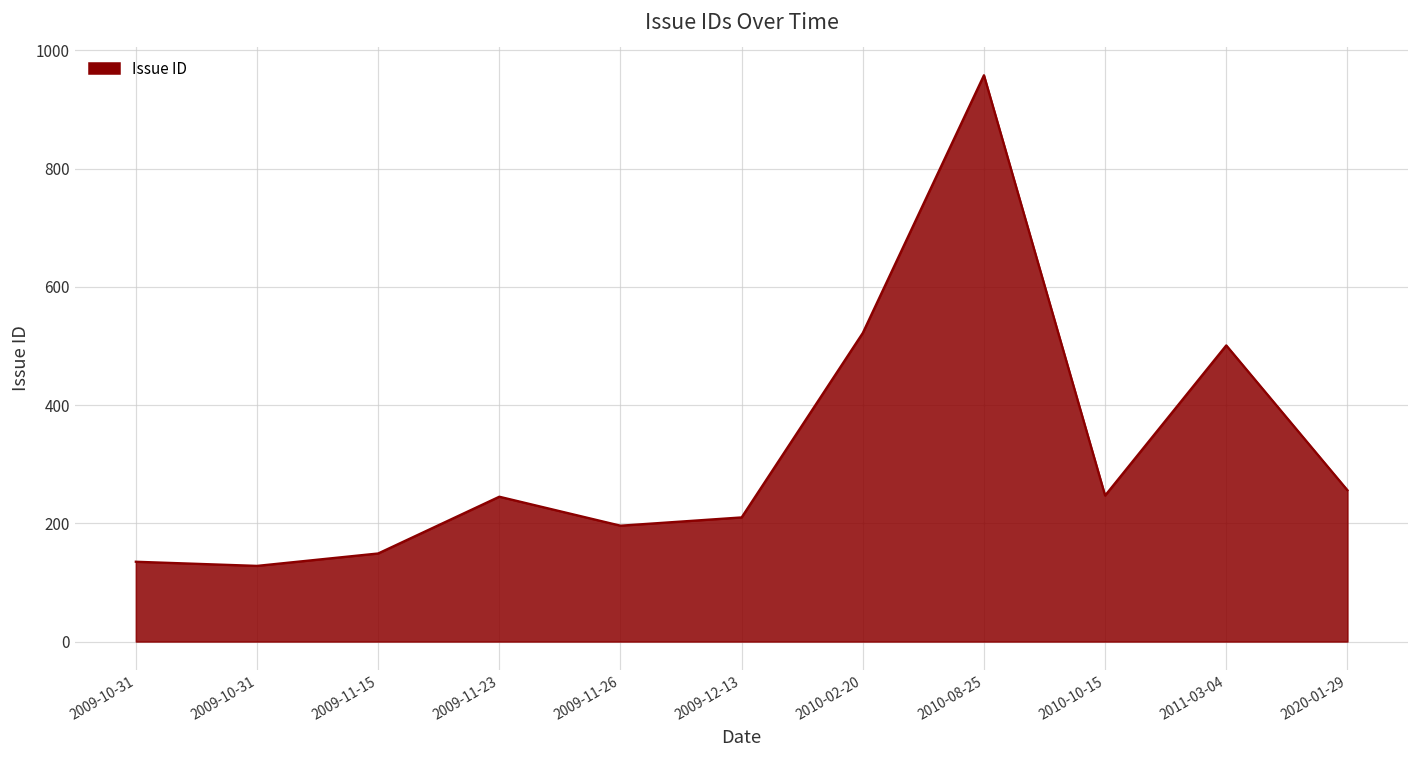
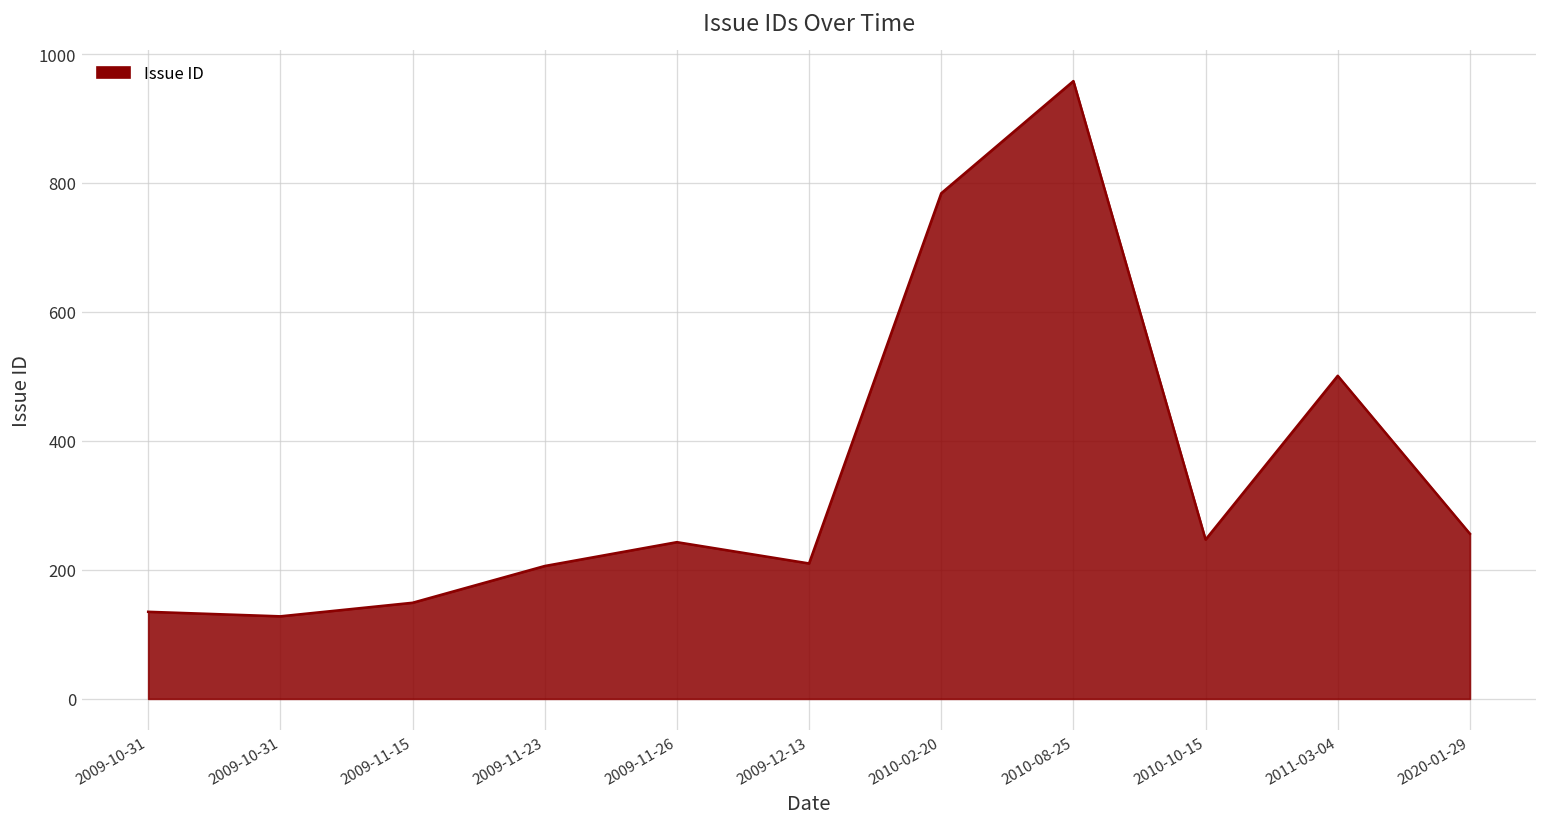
2009-11-23: 250 -> 210
2009-11-26: 200 -> 240
2010-02-20: 520 -> 780
